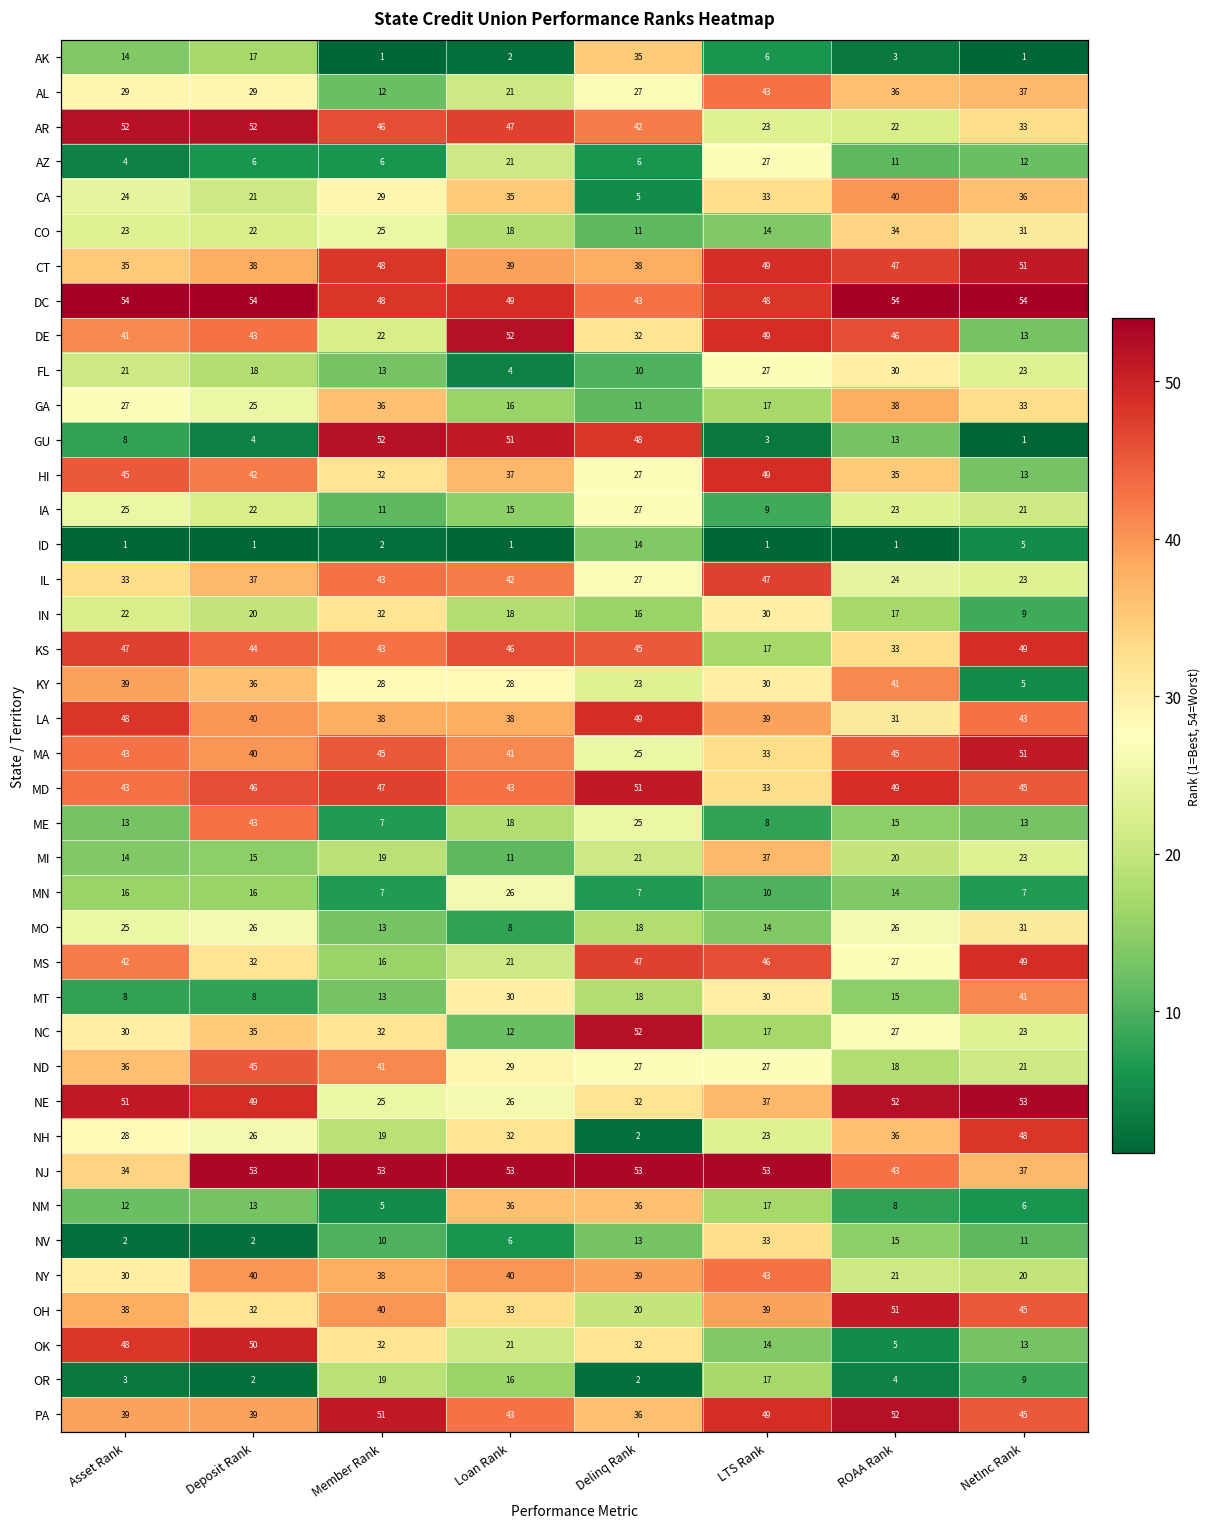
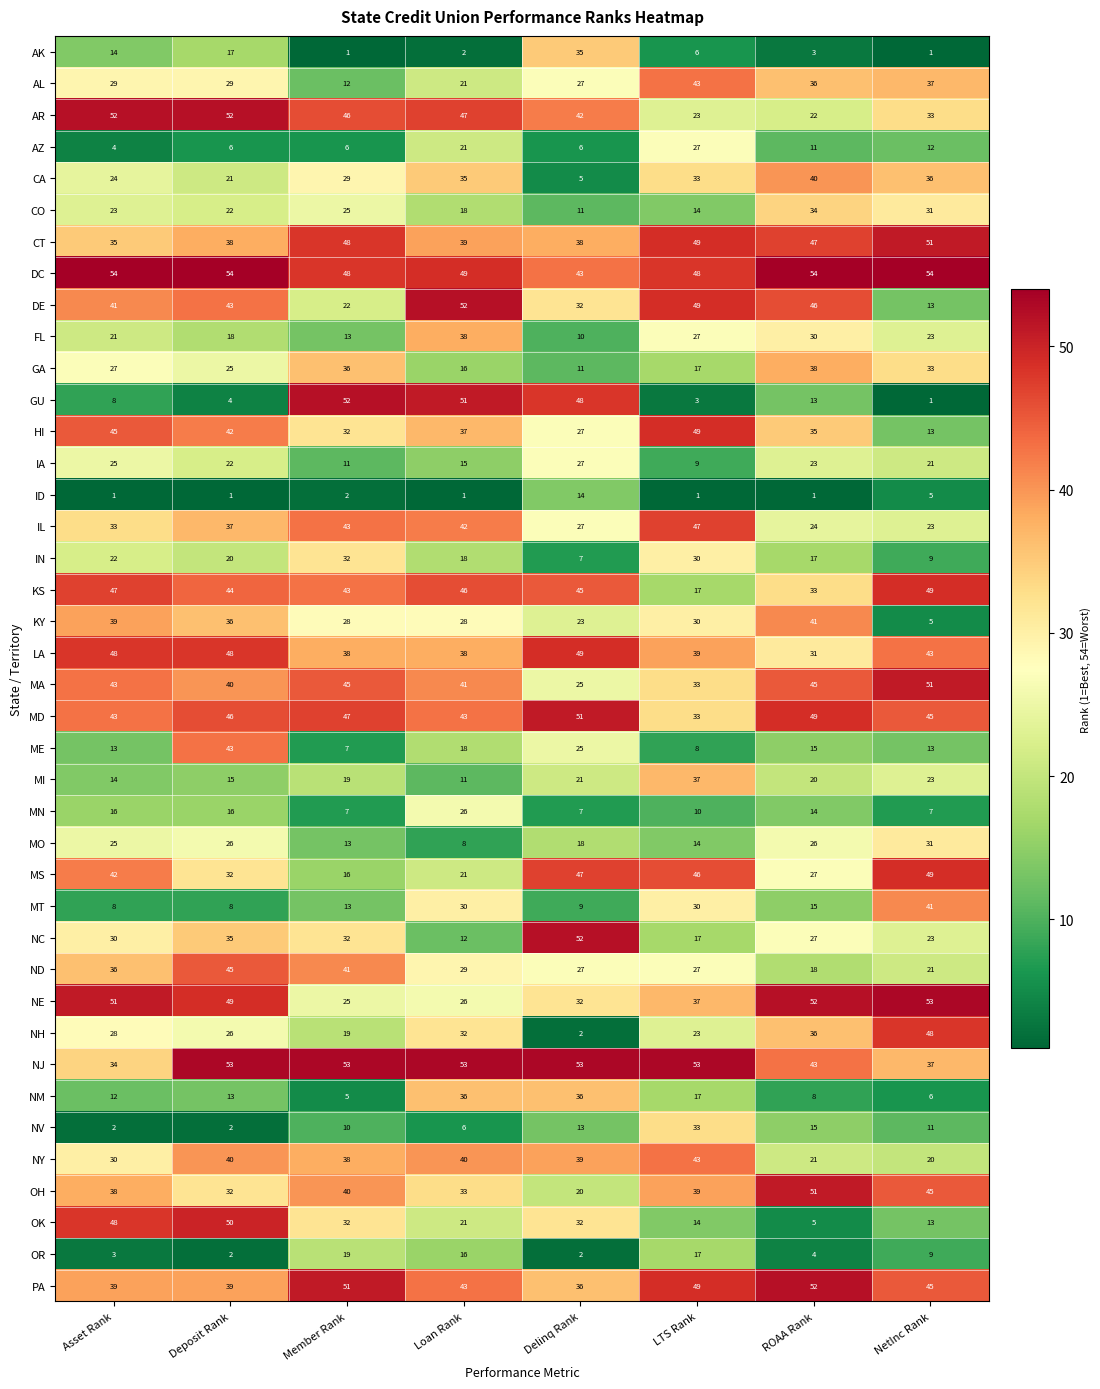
FL, Loan Rank: 4 -> 38
IN, Delinq Rank: 16 -> 7
LA, Deposit Rank: 40 -> 48
MT, Delinq Rank: 18 -> 9
